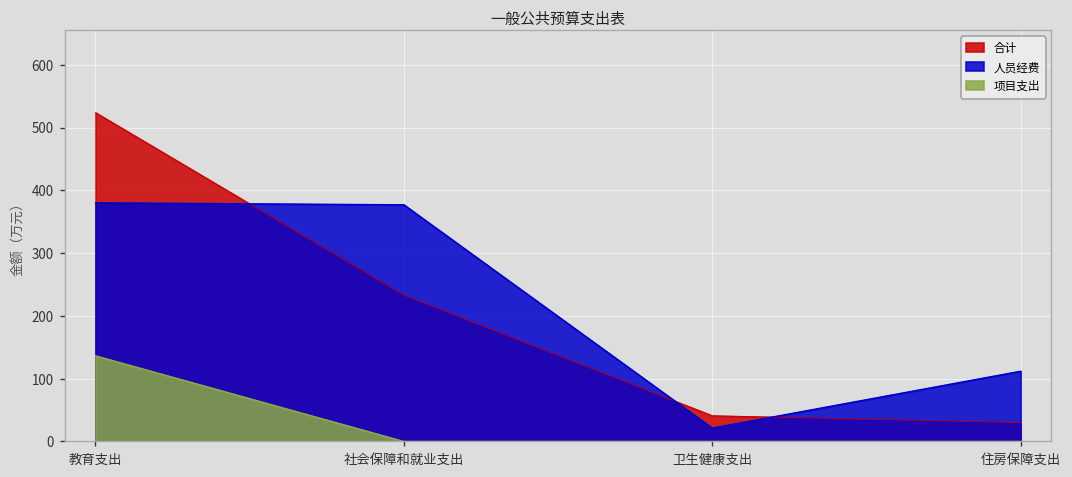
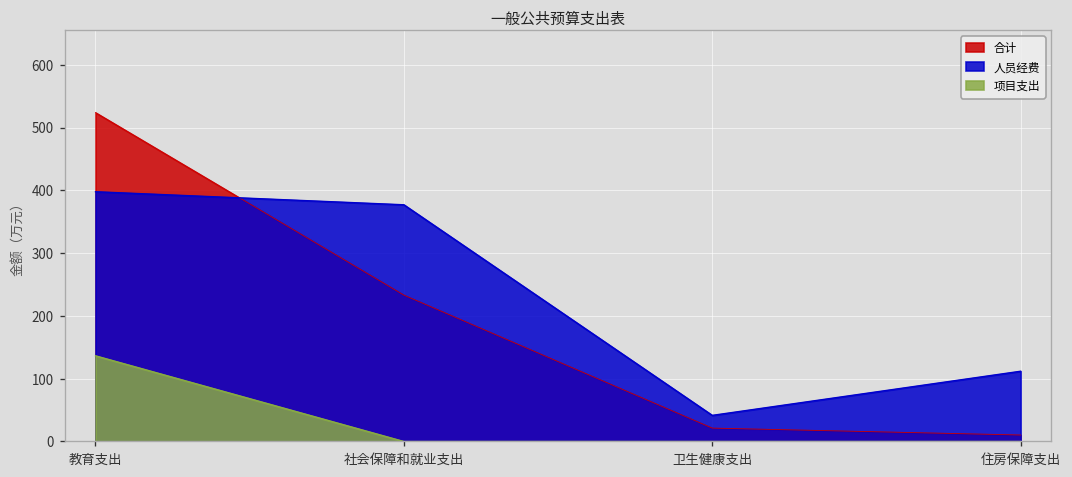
人员经费, 教育支出: 380 -> 400
合计, 卫生健康支出: 40 -> 20
人员经费, 卫生健康支出: 20 -> 40
合计, 住房保障支出: 30 -> 10
